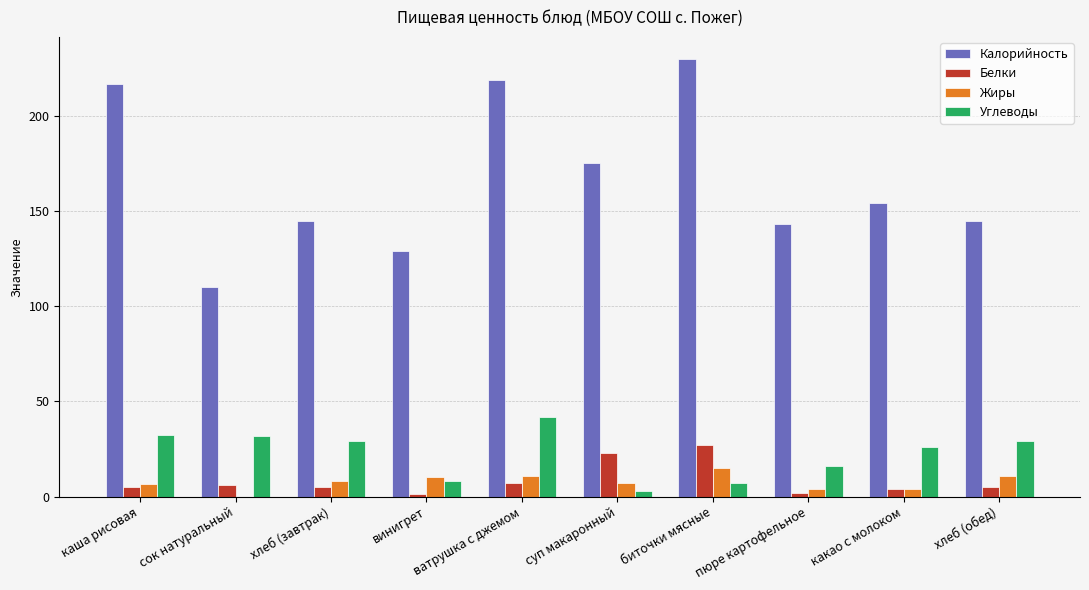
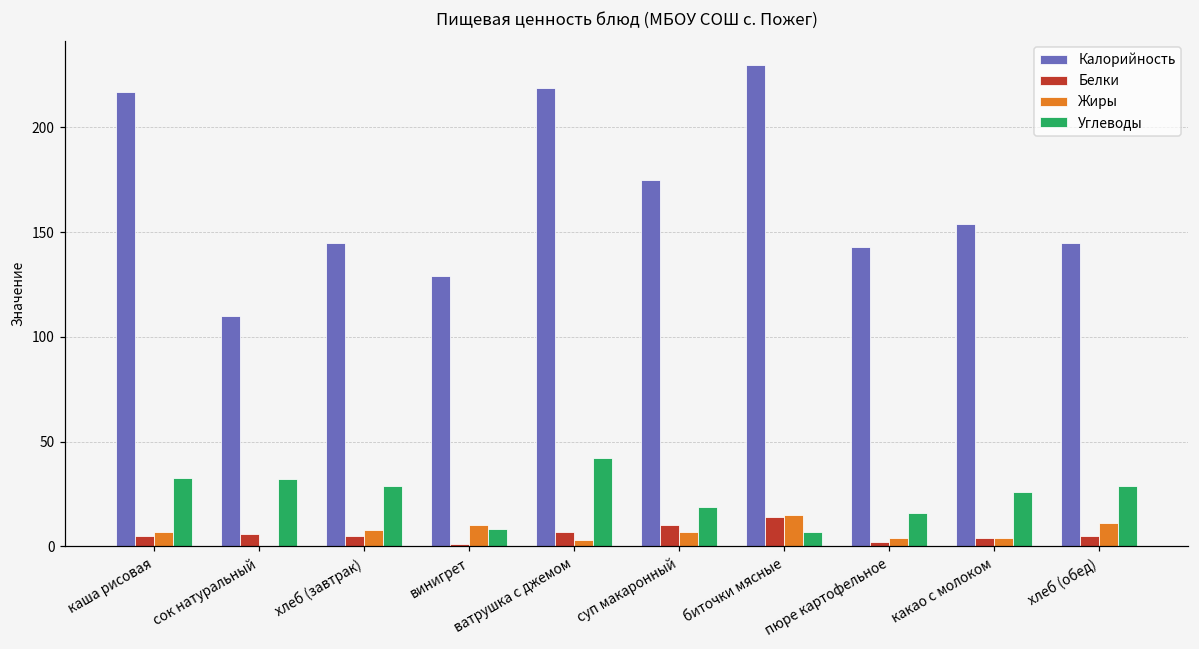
Жиры, ватрушка с джемом: 11 -> 3
Белки, суп макаронный: 23 -> 10
Углеводы, суп макаронный: 3 -> 19
Белки, биточки мясные: 27 -> 14
